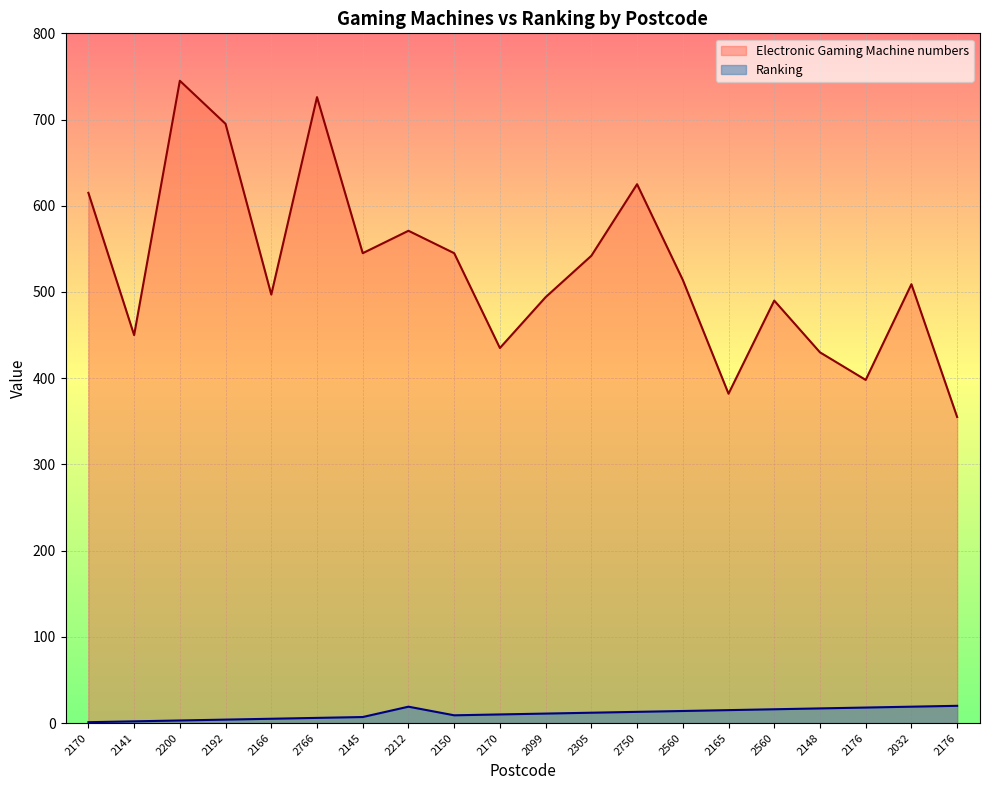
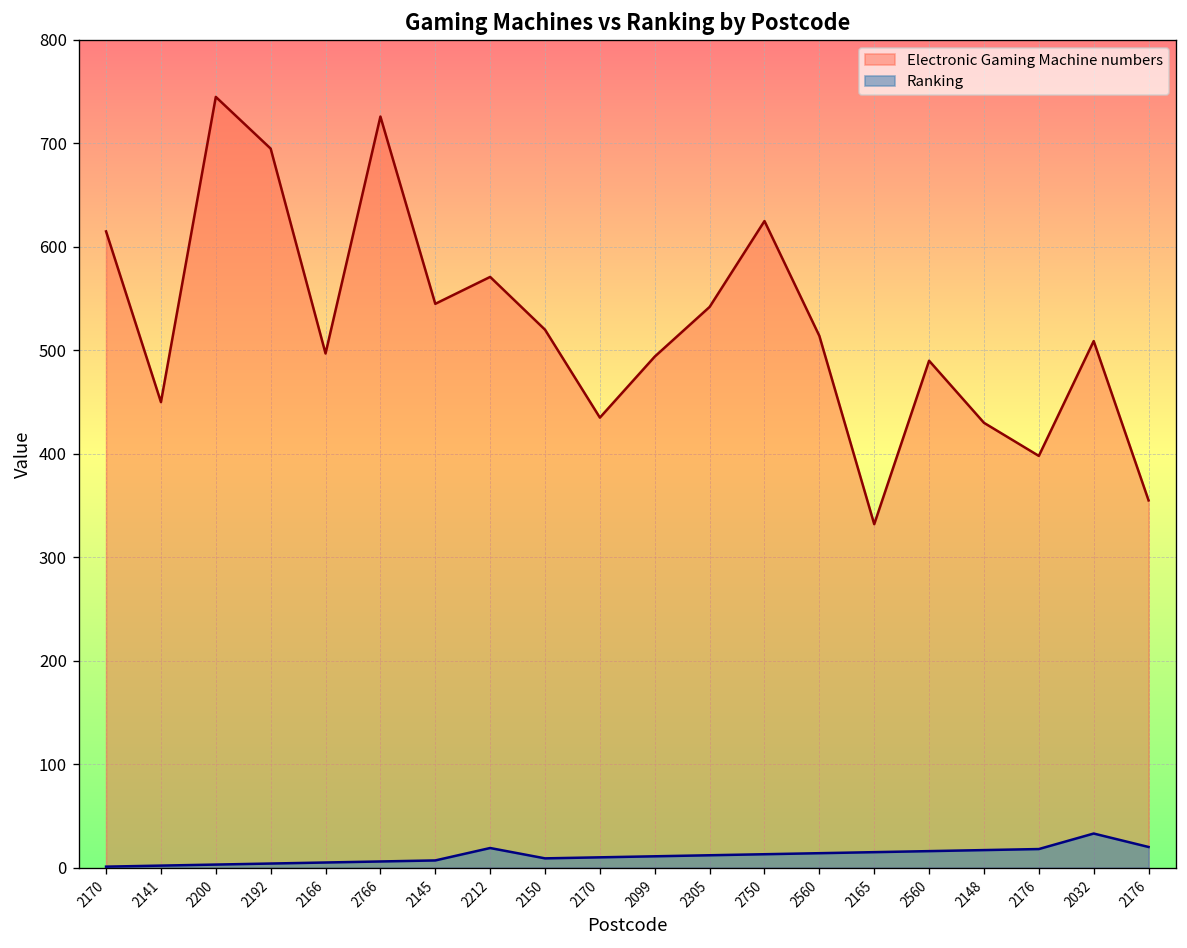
Electronic Gaming Machine numbers, 2150: 550 -> 520
Electronic Gaming Machine numbers, 2165: 380 -> 330
Ranking, 2032: 20 -> 30
